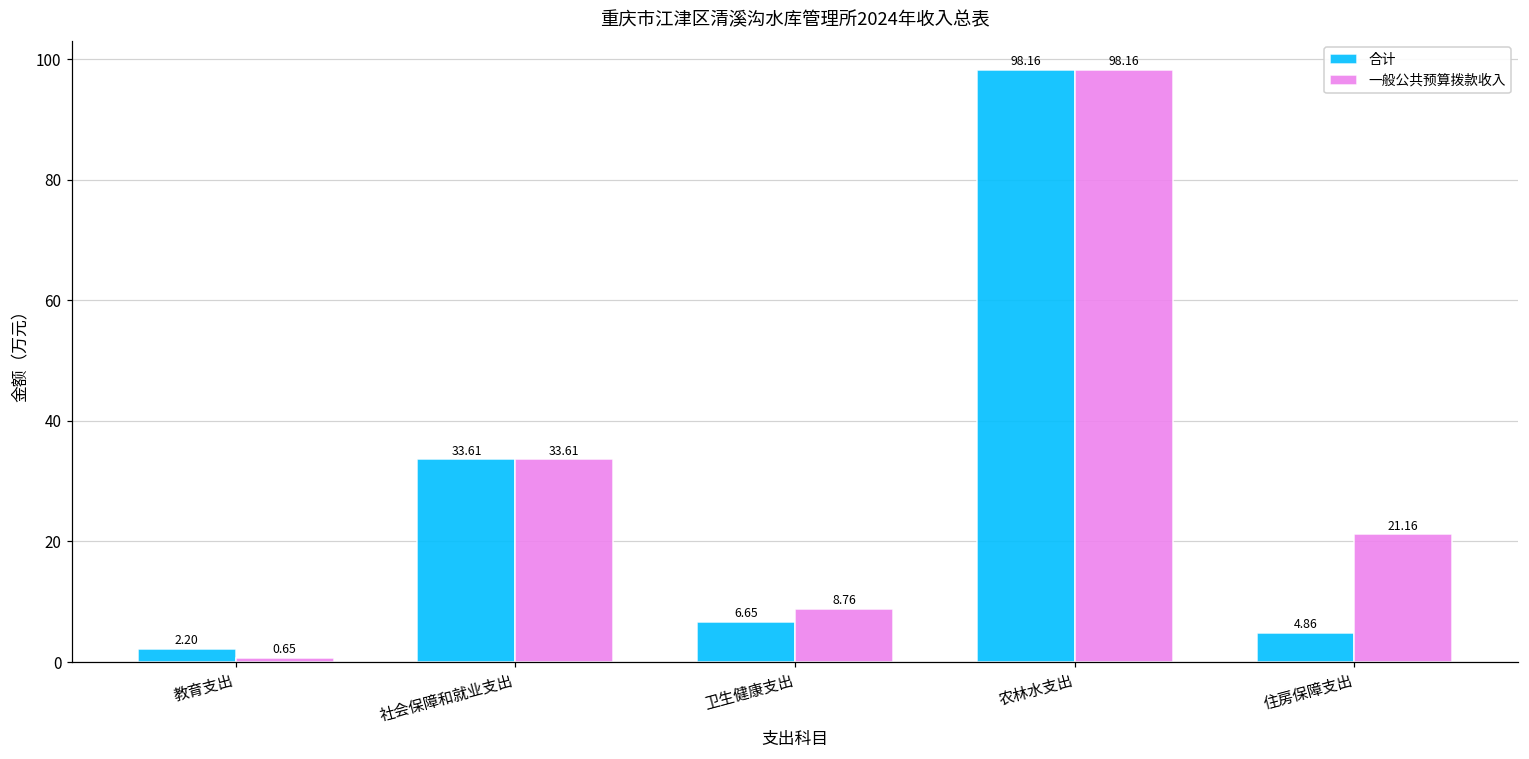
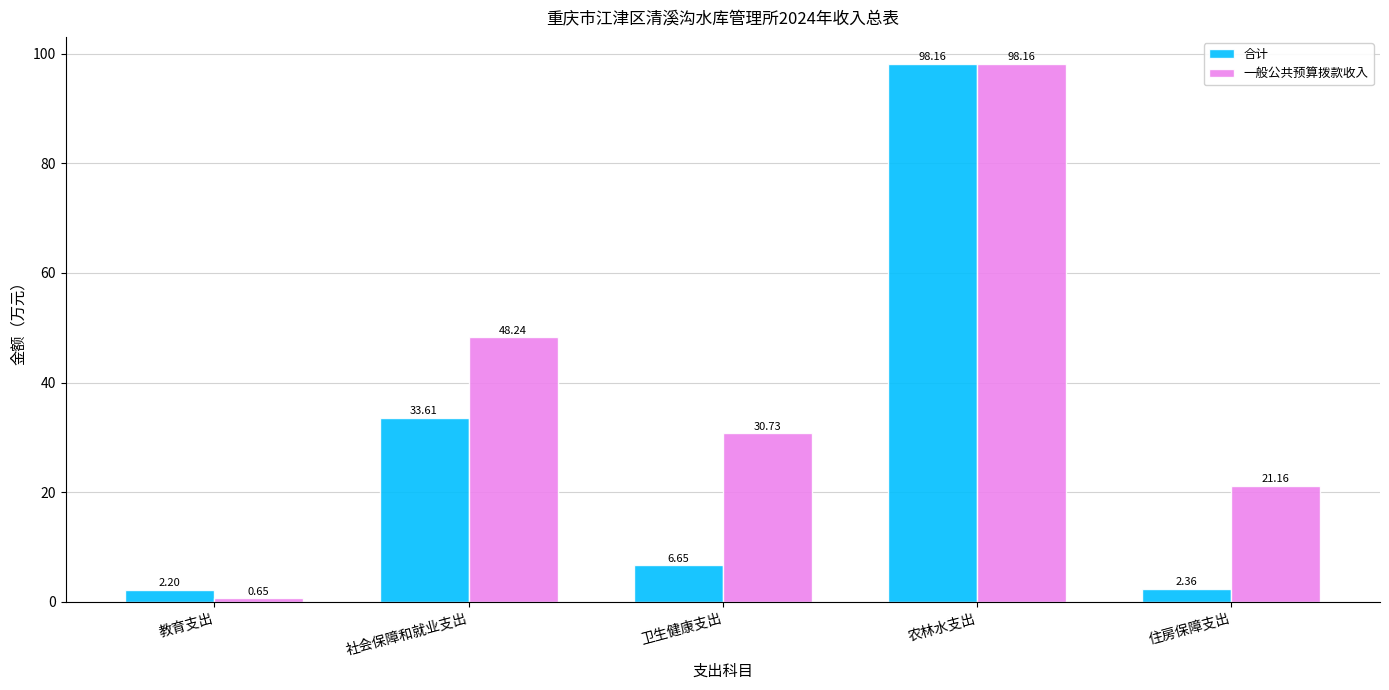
一般公共预算拨款收入, 社会保障和就业支出: 33.61 -> 48.24
一般公共预算拨款收入, 卫生健康支出: 8.76 -> 30.73
合计, 住房保障支出: 4.86 -> 2.36
